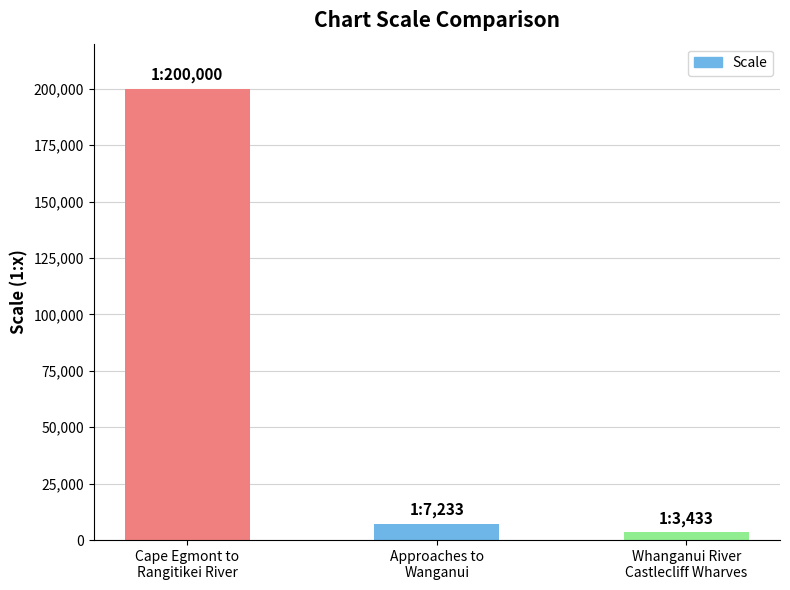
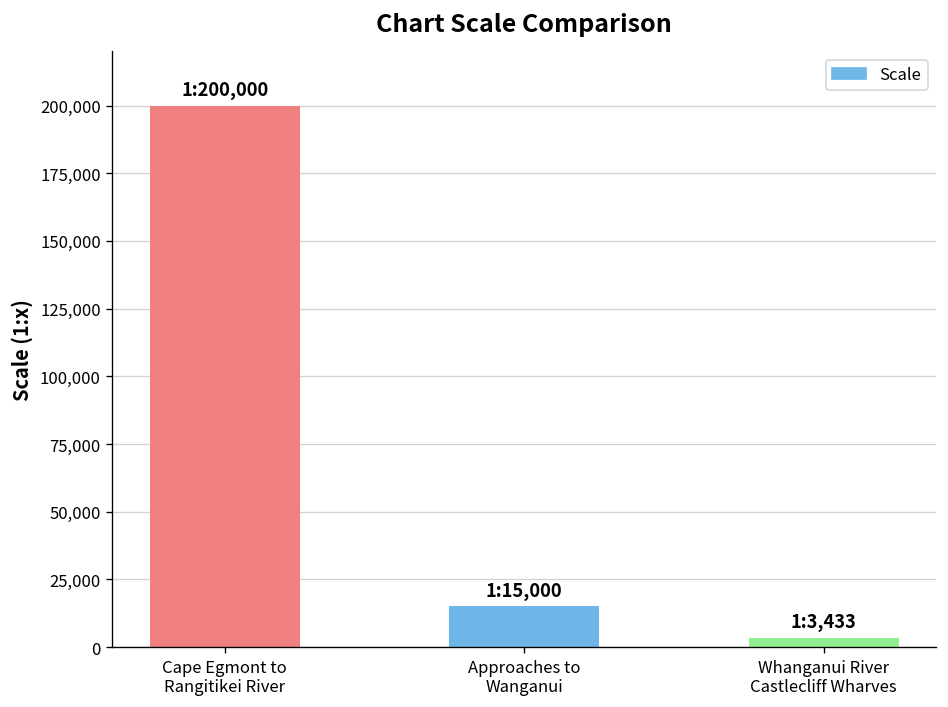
Approaches to Wanganui: 7,233 -> 15,000
